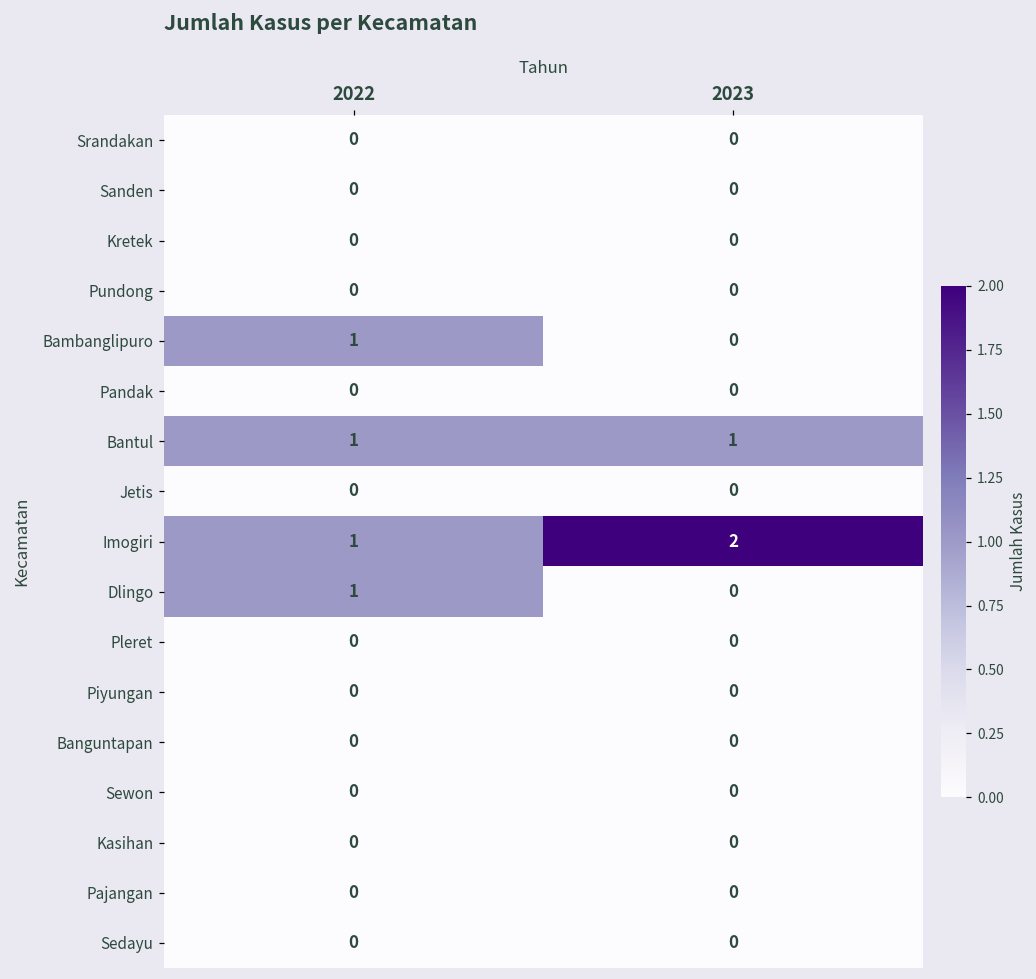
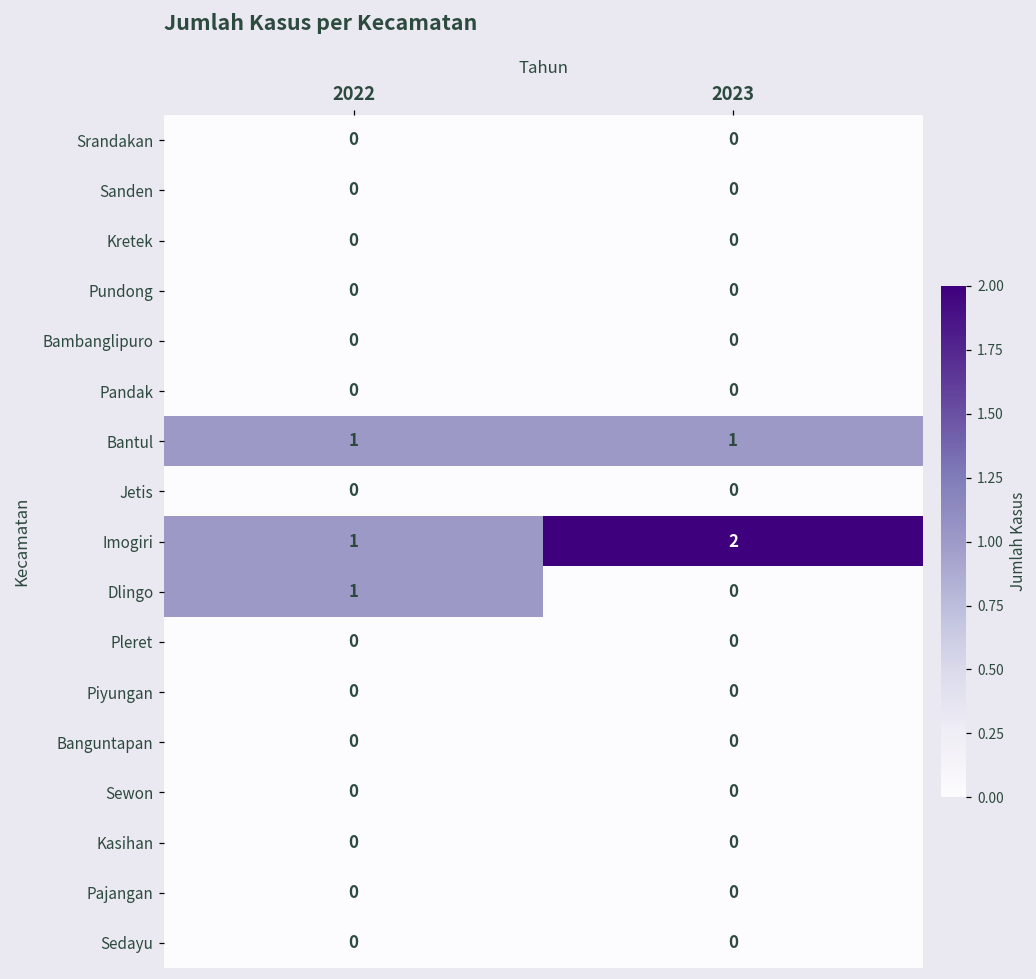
Bambanglipuro, 2022: 1 -> 0
